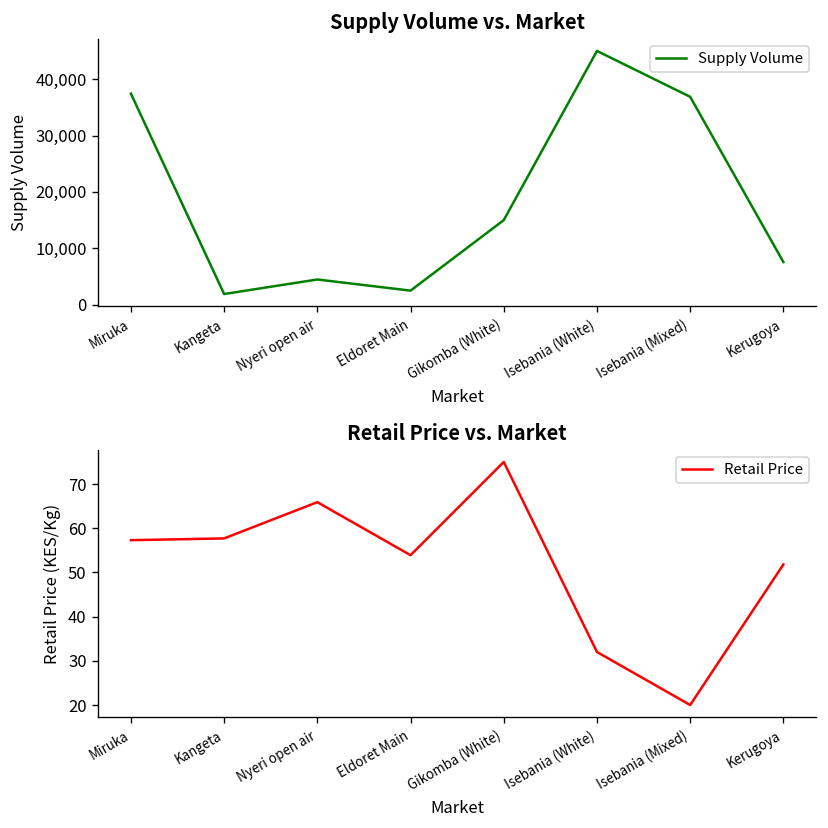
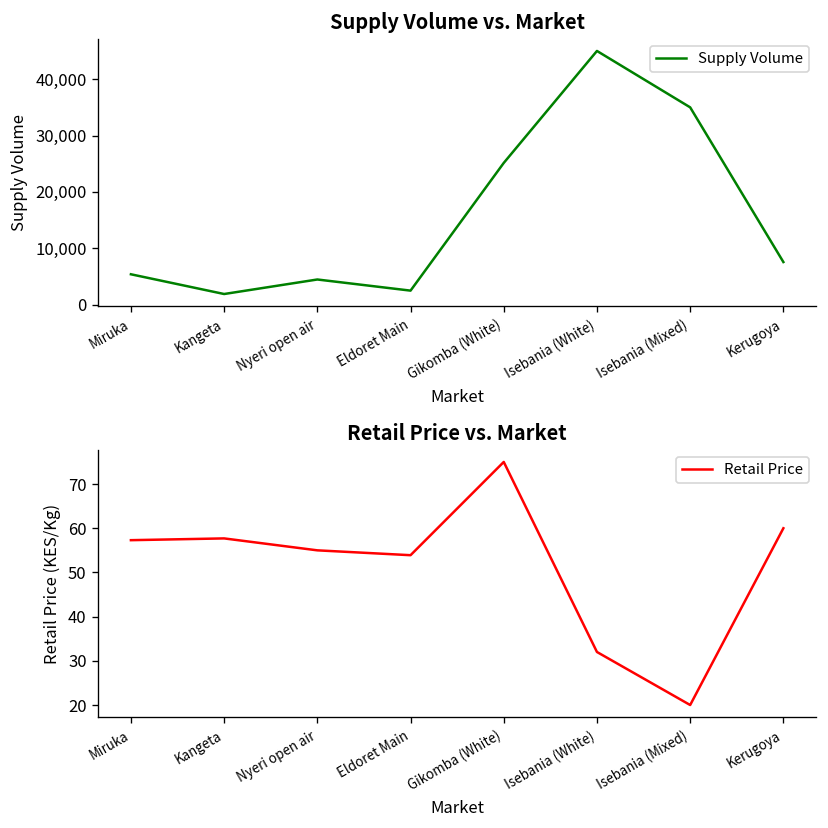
Supply Volume vs. Market, Miruka: 37,000 -> 5,000
Supply Volume vs. Market, Gikomba (White): 15,000 -> 25,000
Supply Volume vs. Market, Isebania (Mixed): 37,000 -> 35,000
Retail Price vs. Market, Nyeri open air: 66 -> 55
Retail Price vs. Market, Kerugoya: 52 -> 60
